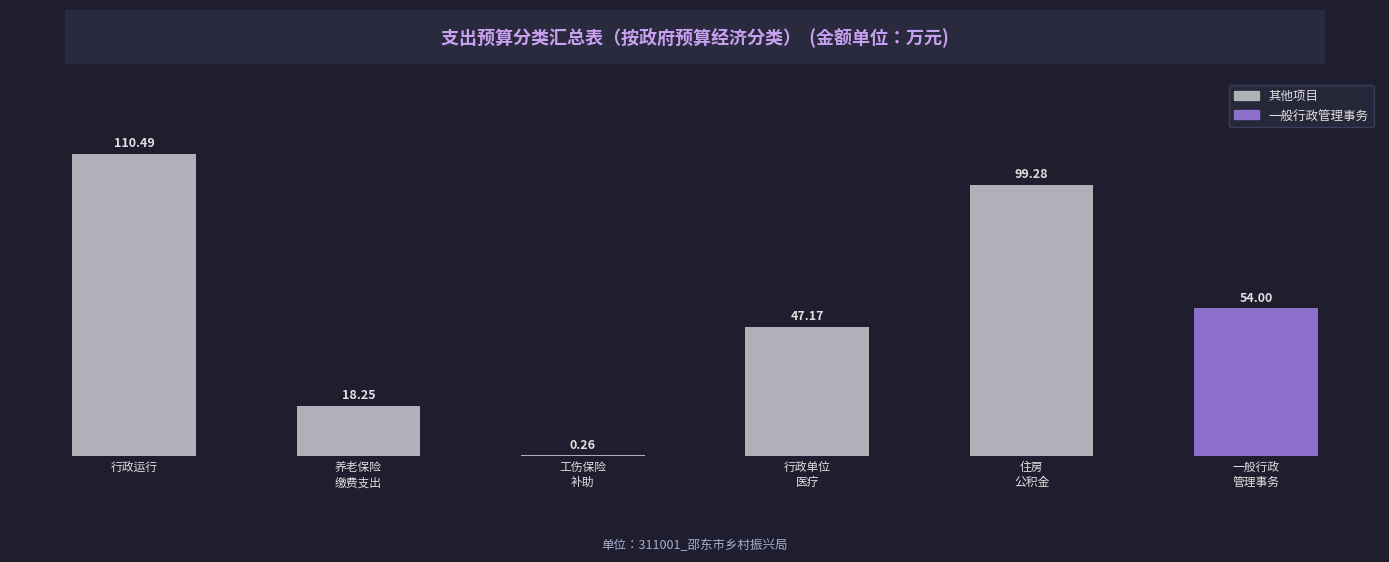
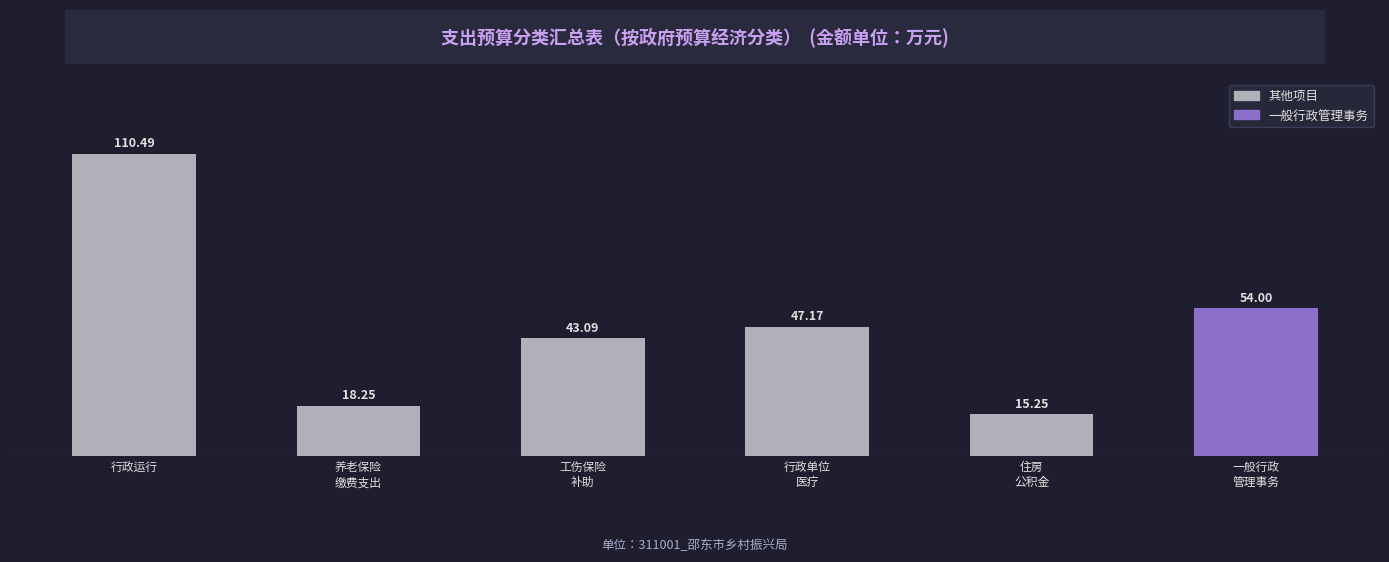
工伤保险 补助: 0.26 -> 43.09
住房 公积金: 99.28 -> 15.25
